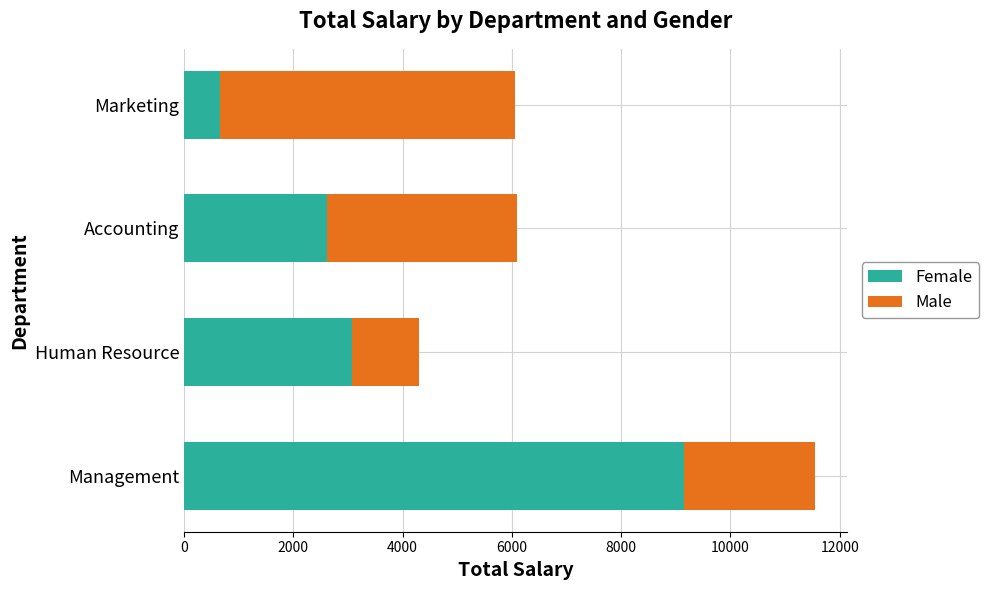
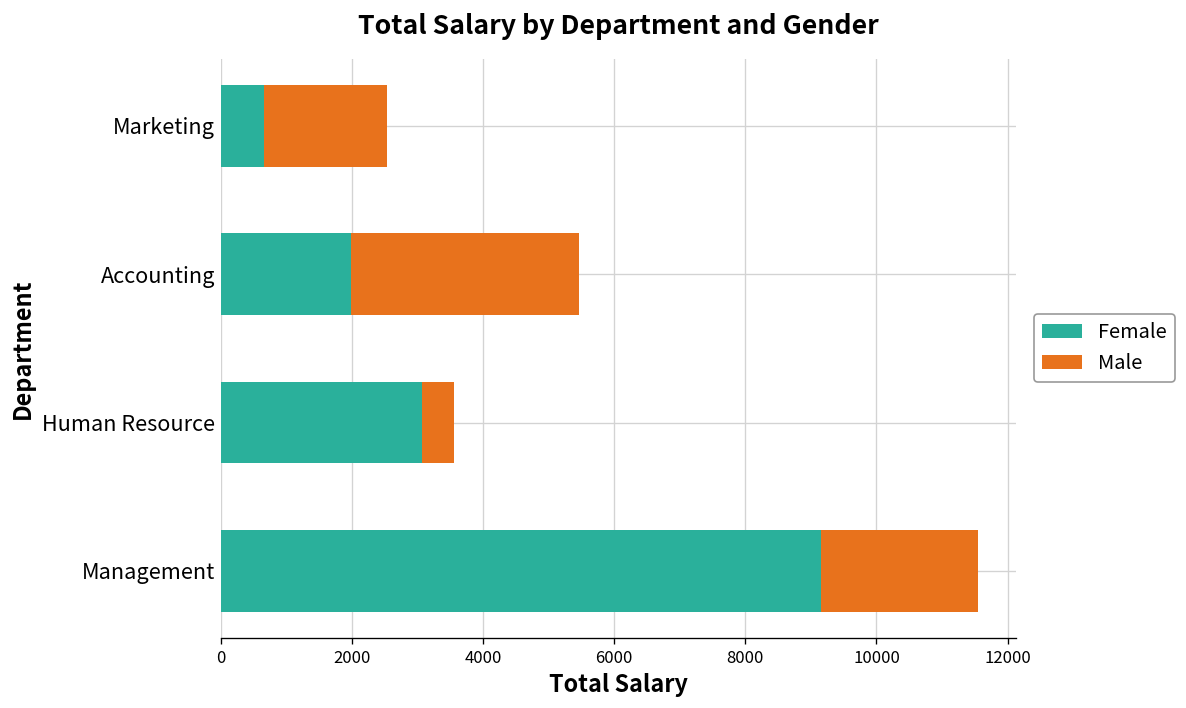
Male, Marketing: 5400 -> 1900
Female, Accounting: 2600 -> 2000
Male, Human Resource: 1200 -> 500
